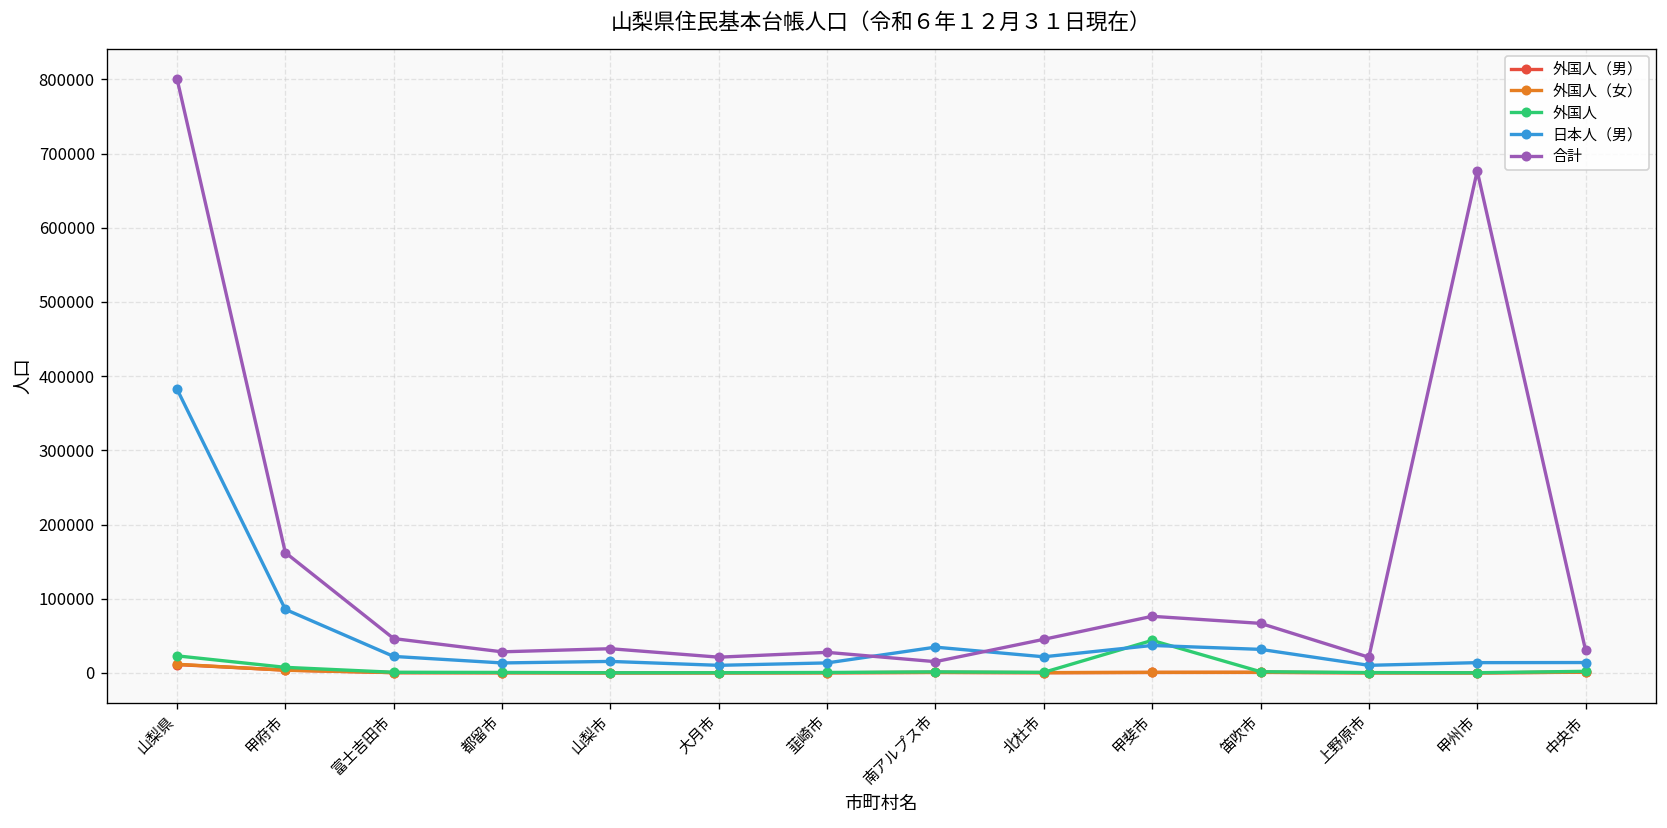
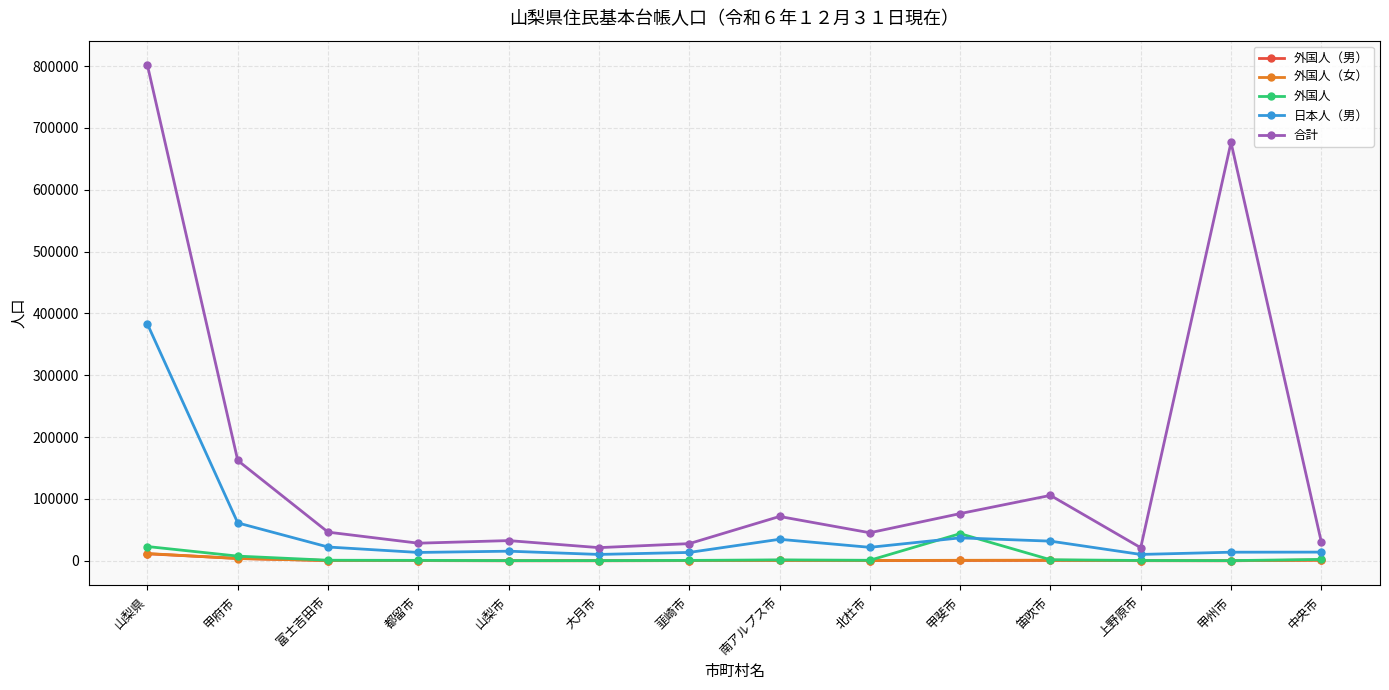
日本人（男）, 甲府市: 90000 -> 60000
合計, 南アルプス市: 20000 -> 70000
合計, 笛吹市: 70000 -> 110000
